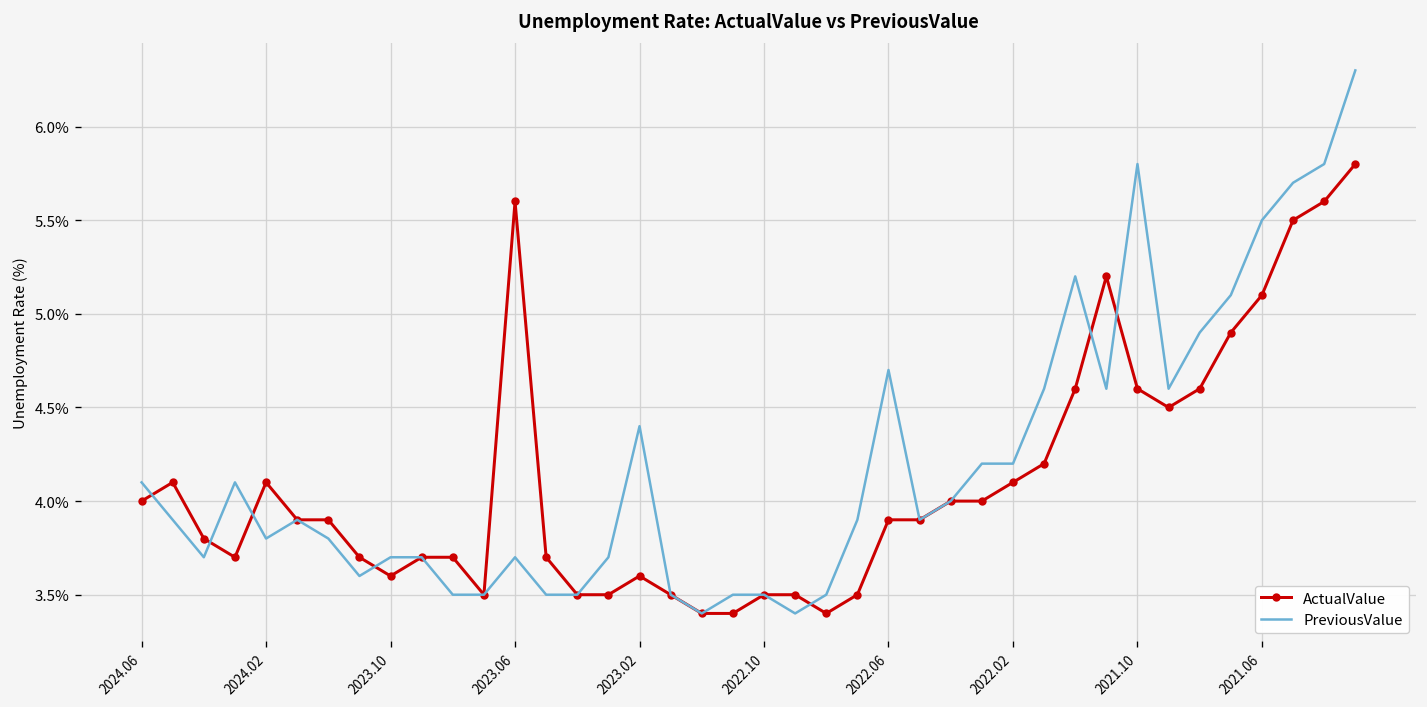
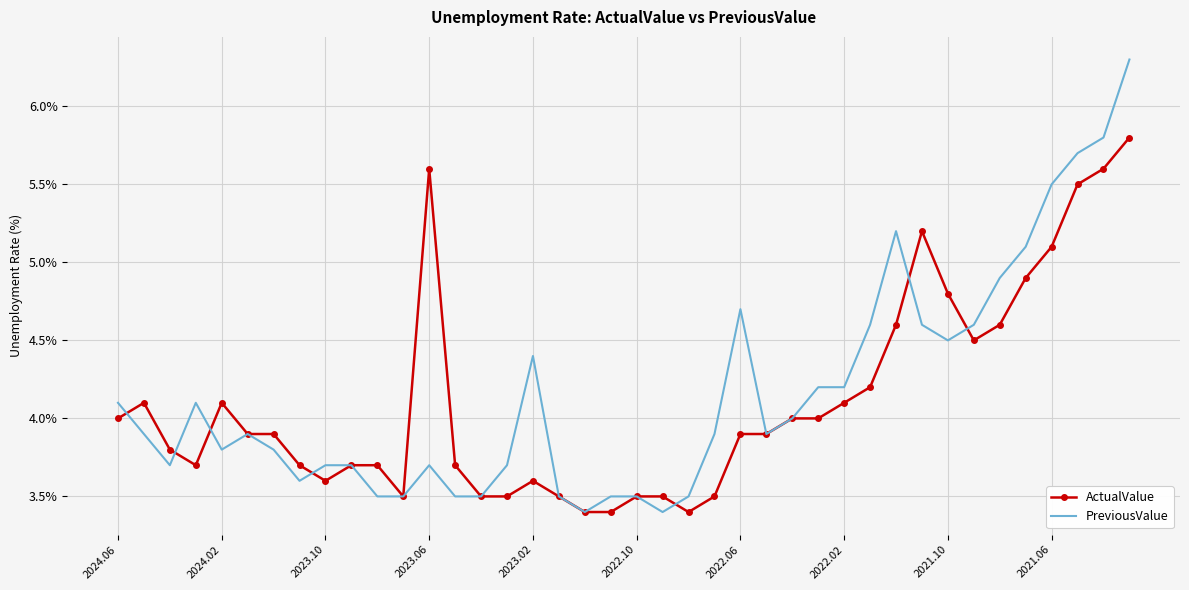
ActualValue, 2021.10: 4.6% -> 4.8%
PreviousValue, 2021.10: 5.8% -> 4.5%
